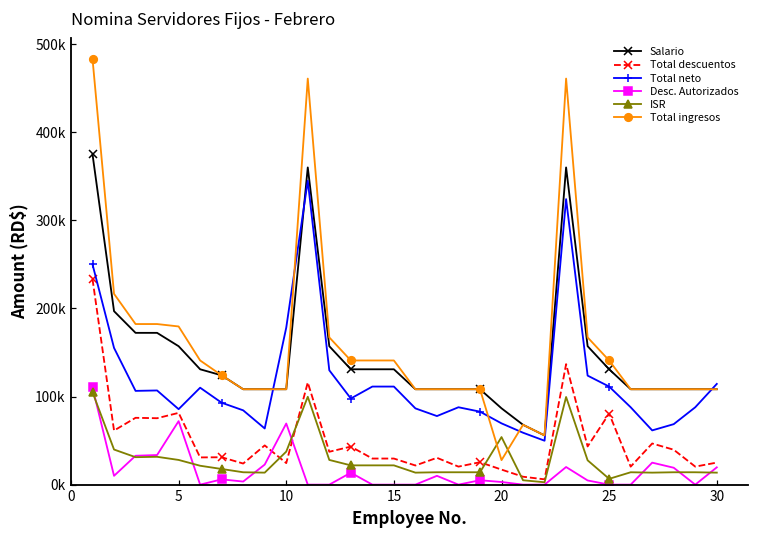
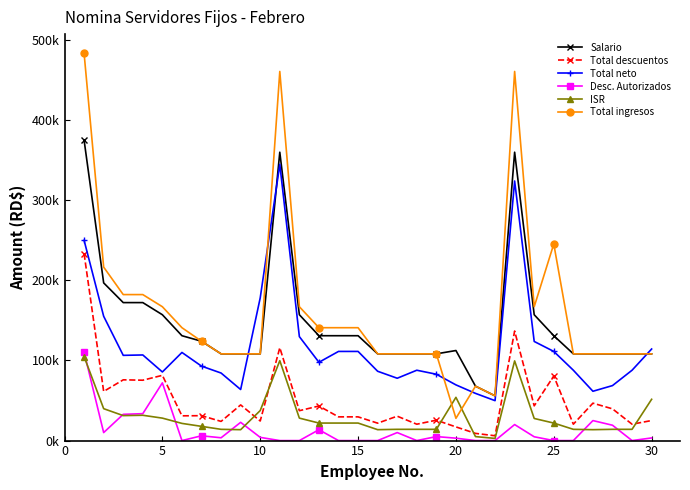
Total ingresos, 5: 180000 -> 170000
Desc. Autorizados, 10: 70000 -> 0
Salario, 20: 90000 -> 110000
ISR, 25: 10000 -> 20000
Total ingresos, 25: 140000 -> 250000
Desc. Autorizados, 30: 20000 -> 0
ISR, 30: 10000 -> 50000
